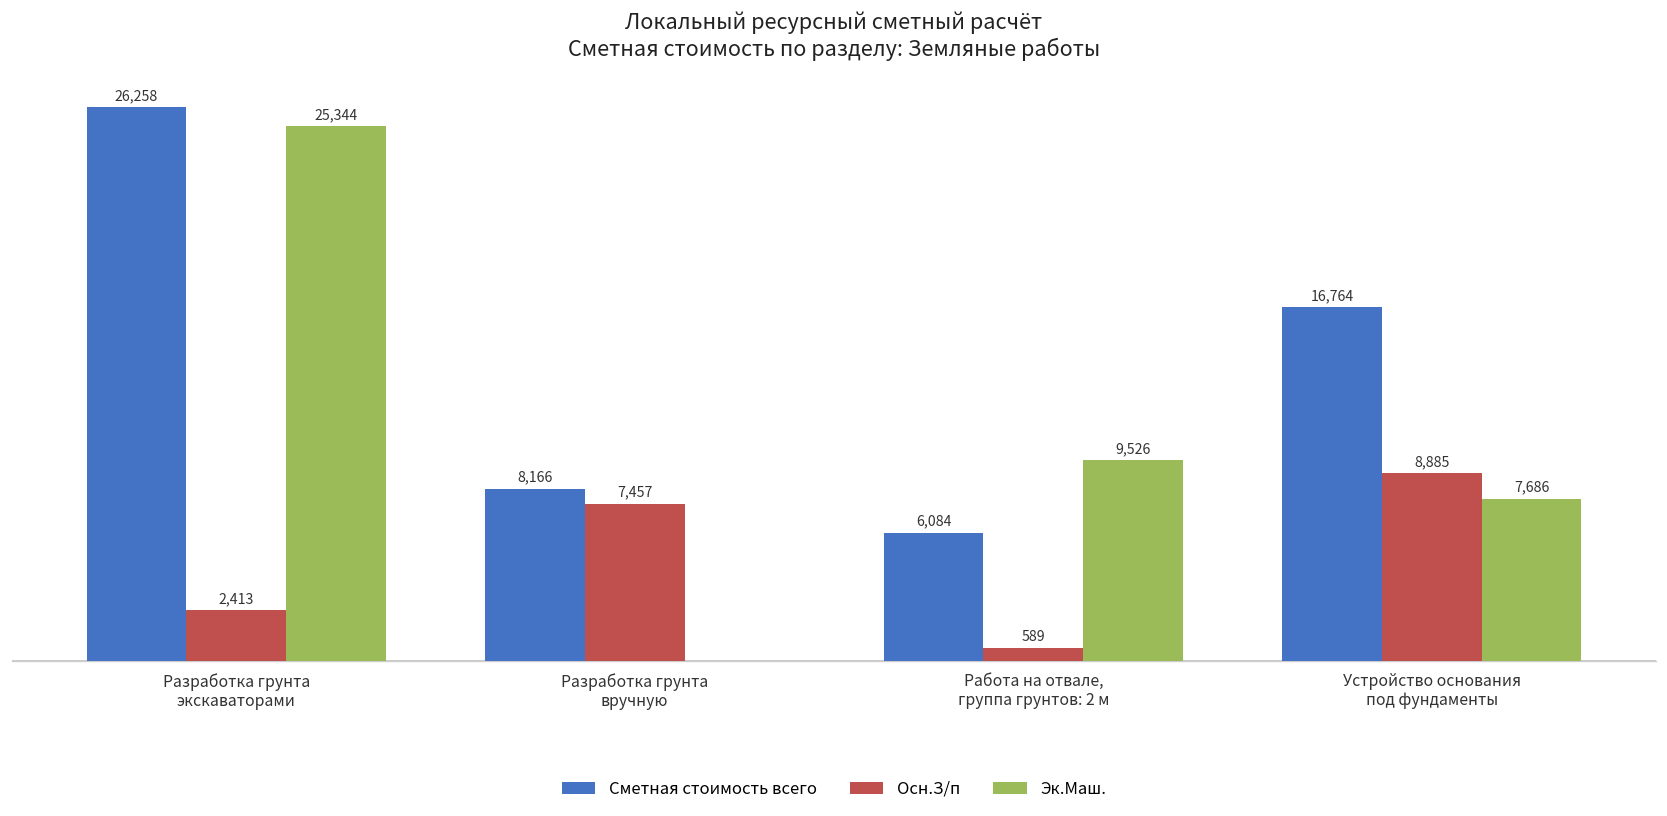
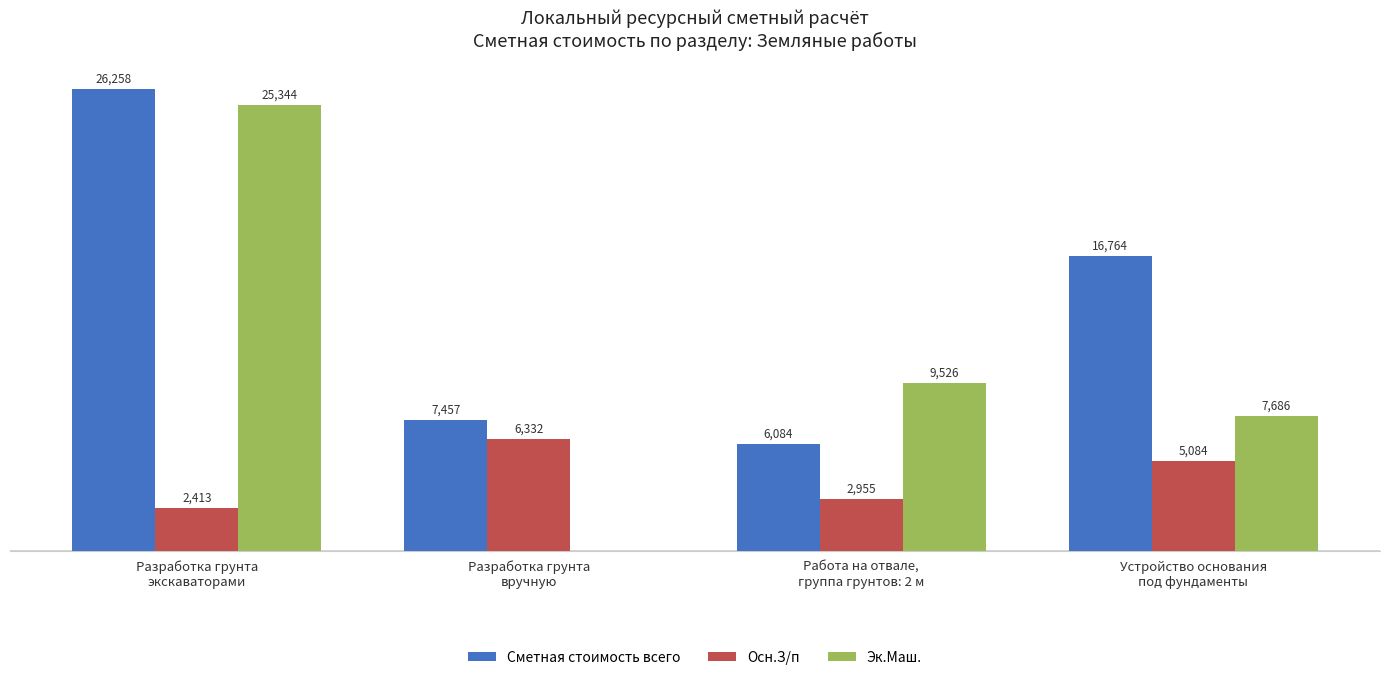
Сметная стоимость всего, Разработка грунта вручную: 8,166 -> 7,457
Осн.З/п, Разработка грунта вручную: 7,457 -> 6,332
Осн.З/п, Работа на отвале, группа грунтов: 2 м: 589 -> 2,955
Осн.З/п, Устройство основания под фундаменты: 8,885 -> 5,084
